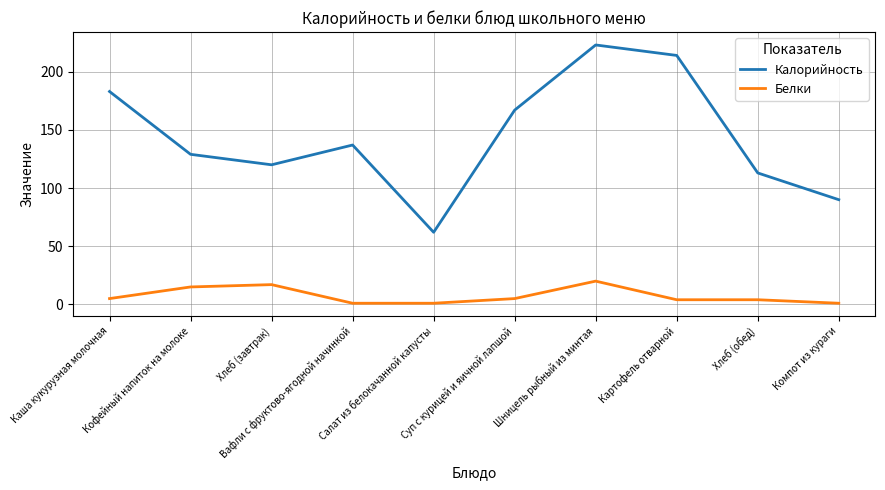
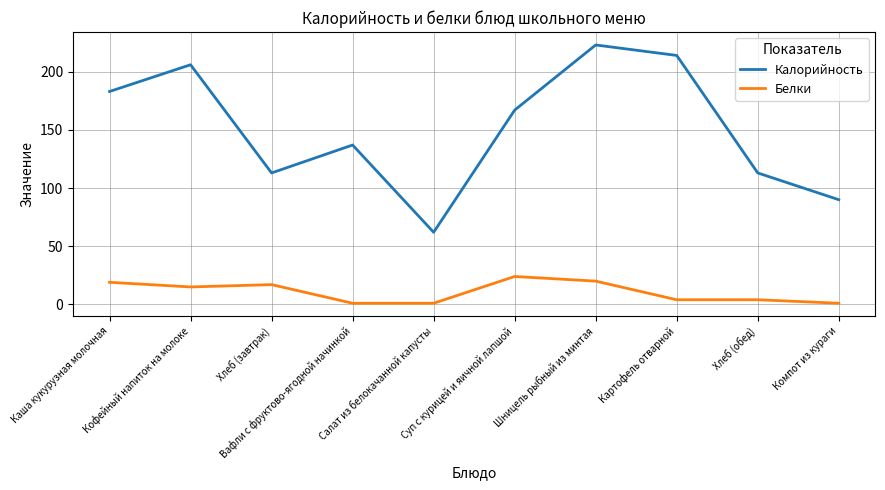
Белки, Каша кукурузная молочная: 5 -> 19
Калорийность, Кофейный напиток на молоке: 129 -> 206
Калорийность, Хлеб (завтрак): 120 -> 113
Белки, Суп с курицей и яичной лапшой: 5 -> 24
